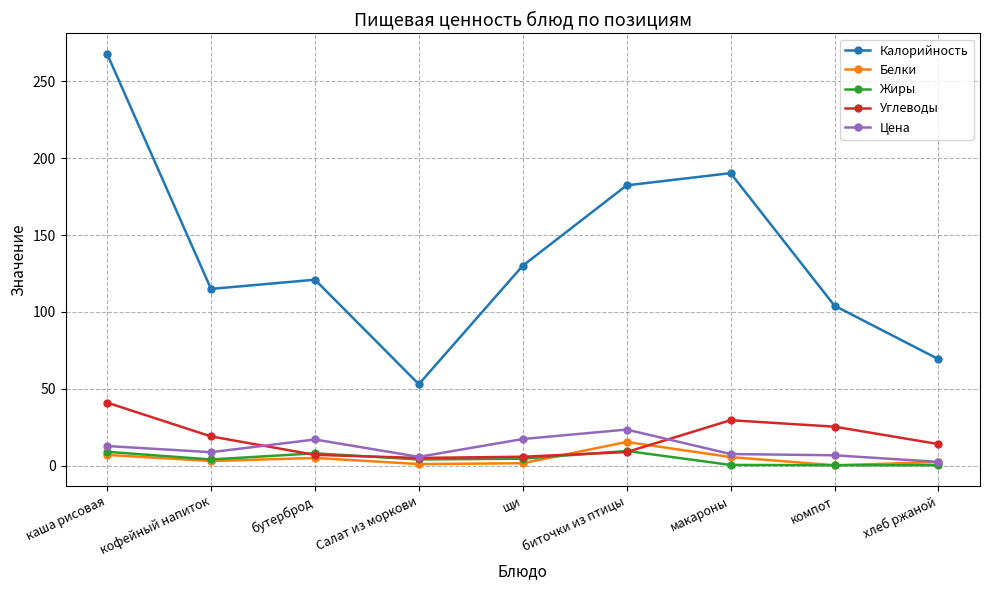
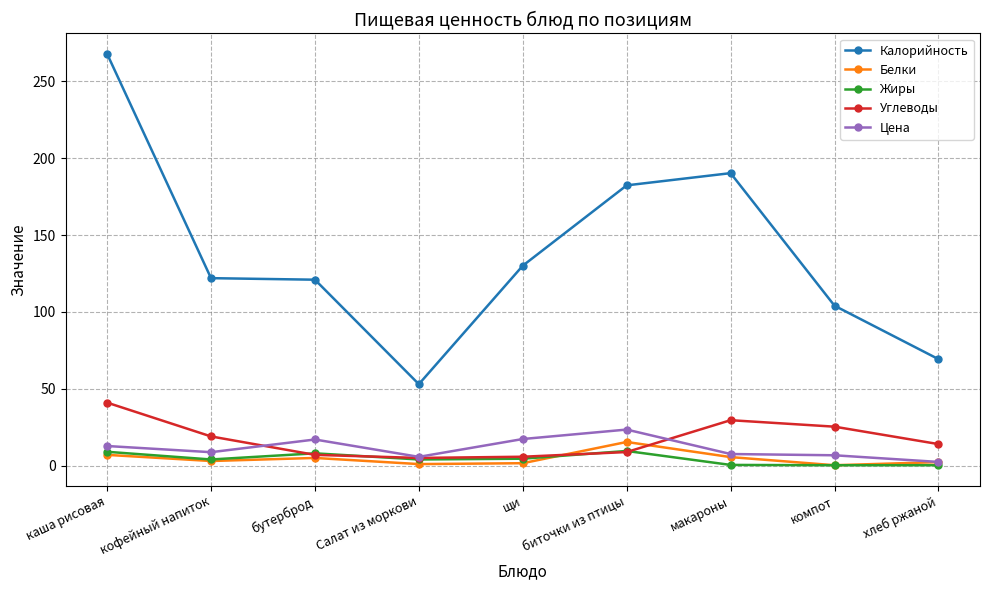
Калорийность, кофейный напиток: 115 -> 122
